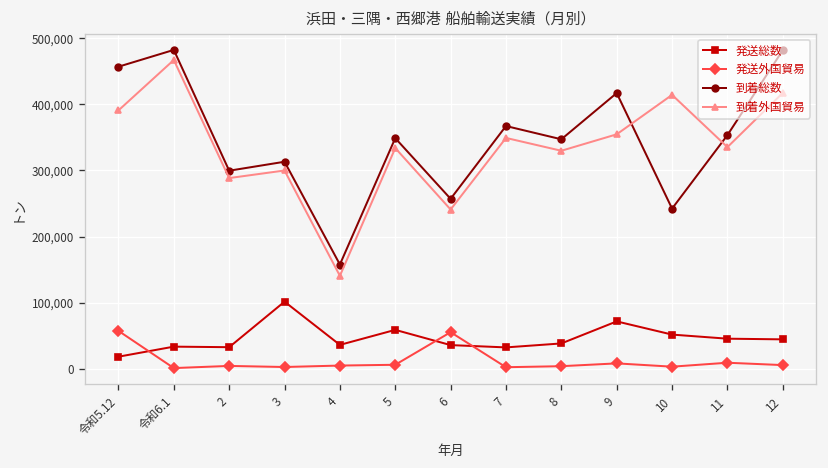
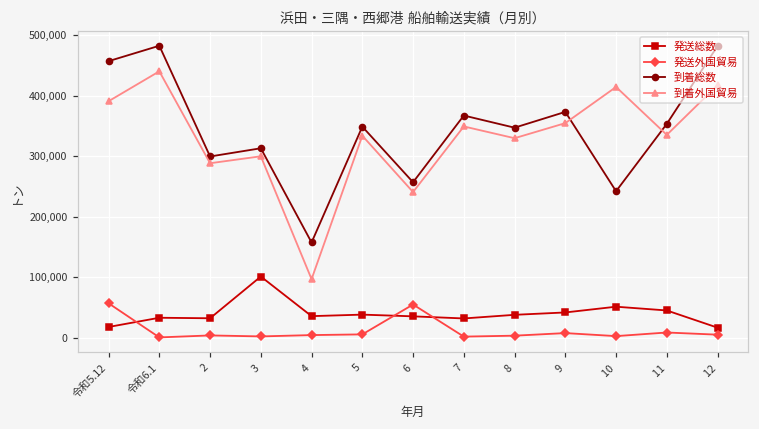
到着外国貿易, 令和6.1: 470,000 -> 440,000
到着外国貿易, 4: 140,000 -> 100,000
発送総数, 5: 60,000 -> 40,000
発送総数, 9: 70,000 -> 40,000
到着総数, 9: 420,000 -> 370,000
発送総数, 12: 40,000 -> 20,000
